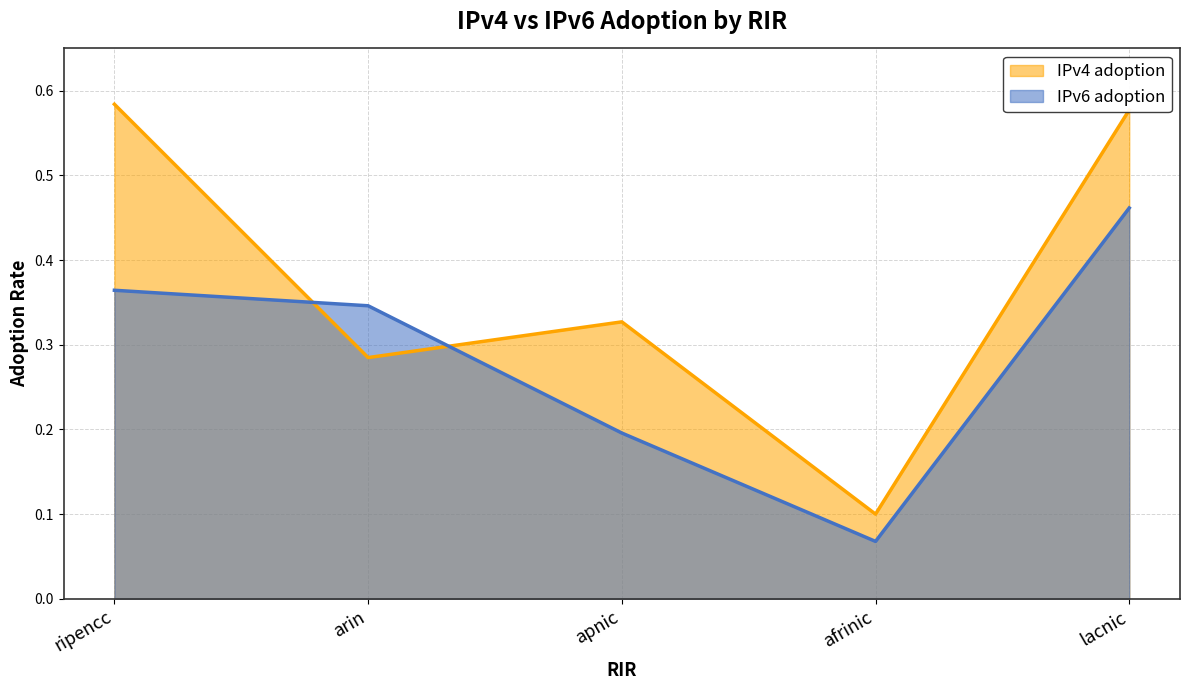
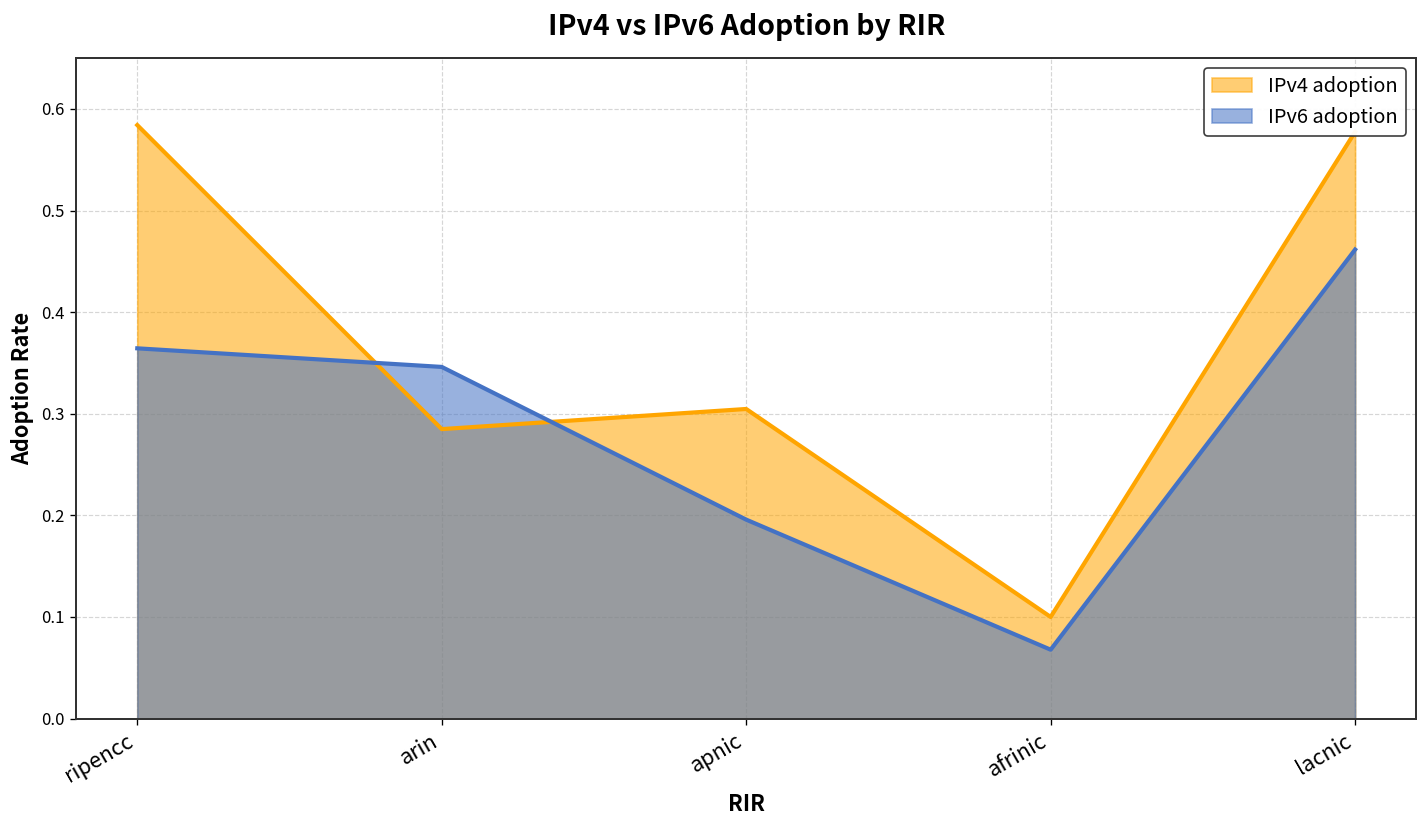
IPv4 adoption, apnic: 0.33 -> 0.30
